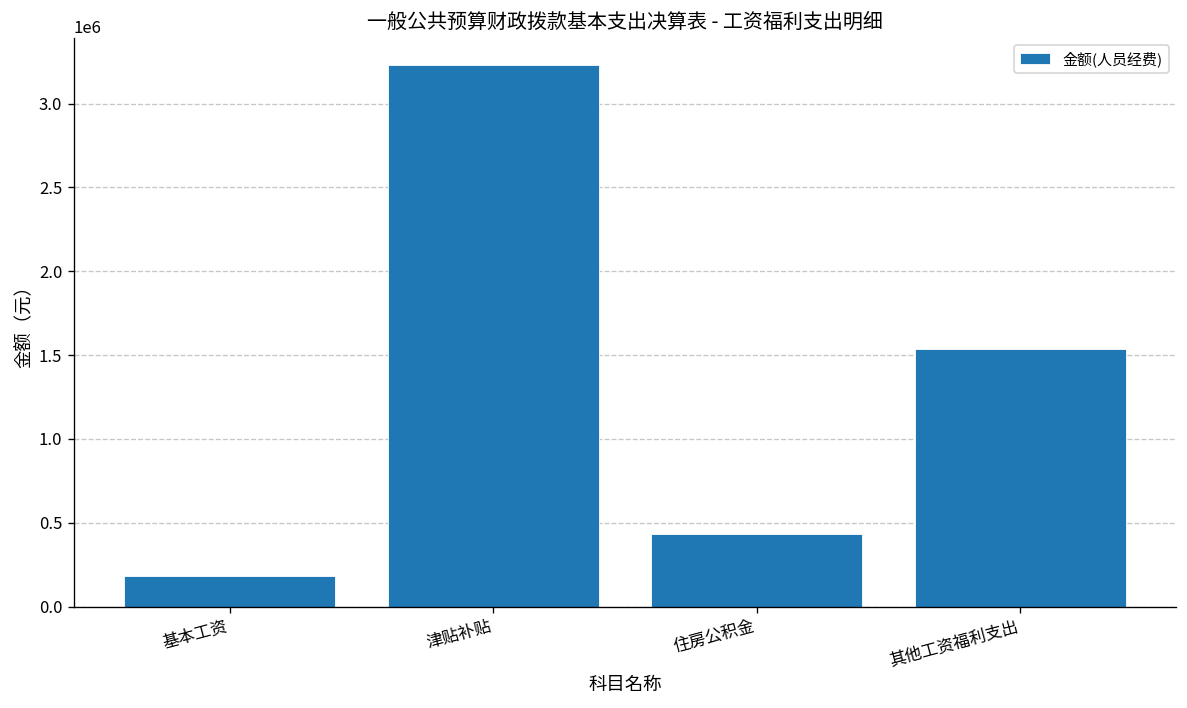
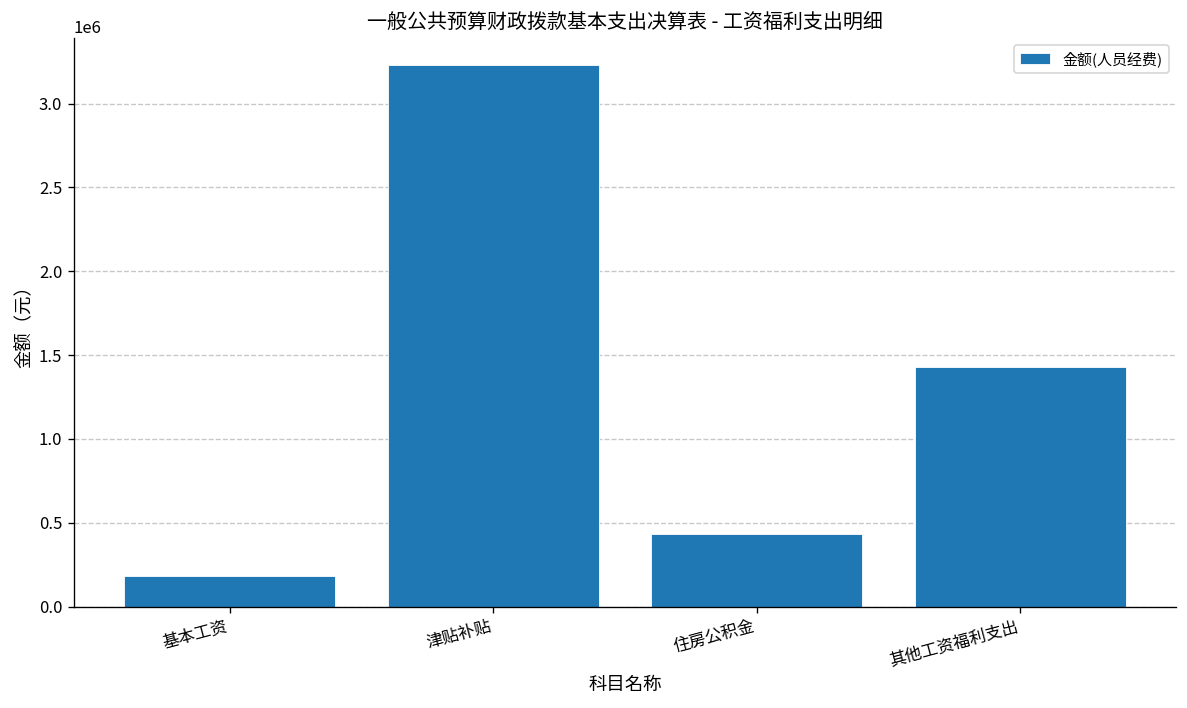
其他工资福利支出: 1540000 -> 1430000
